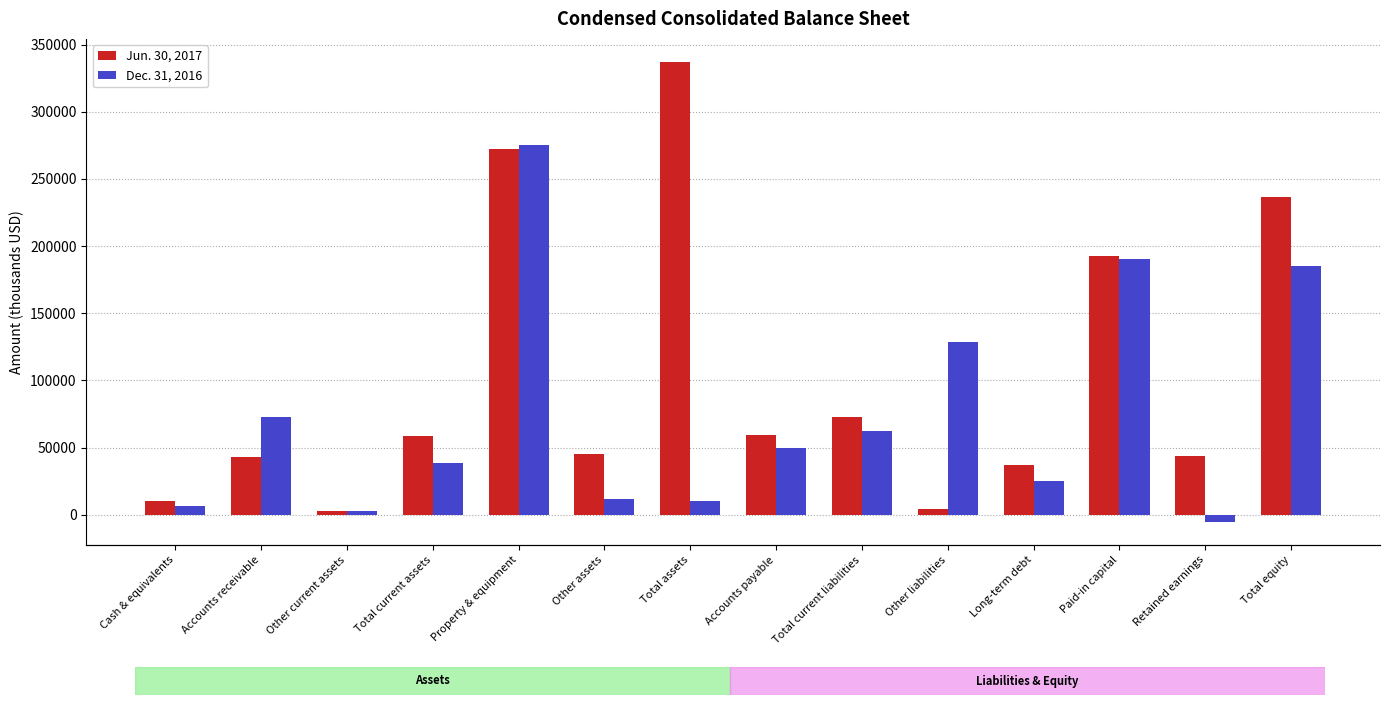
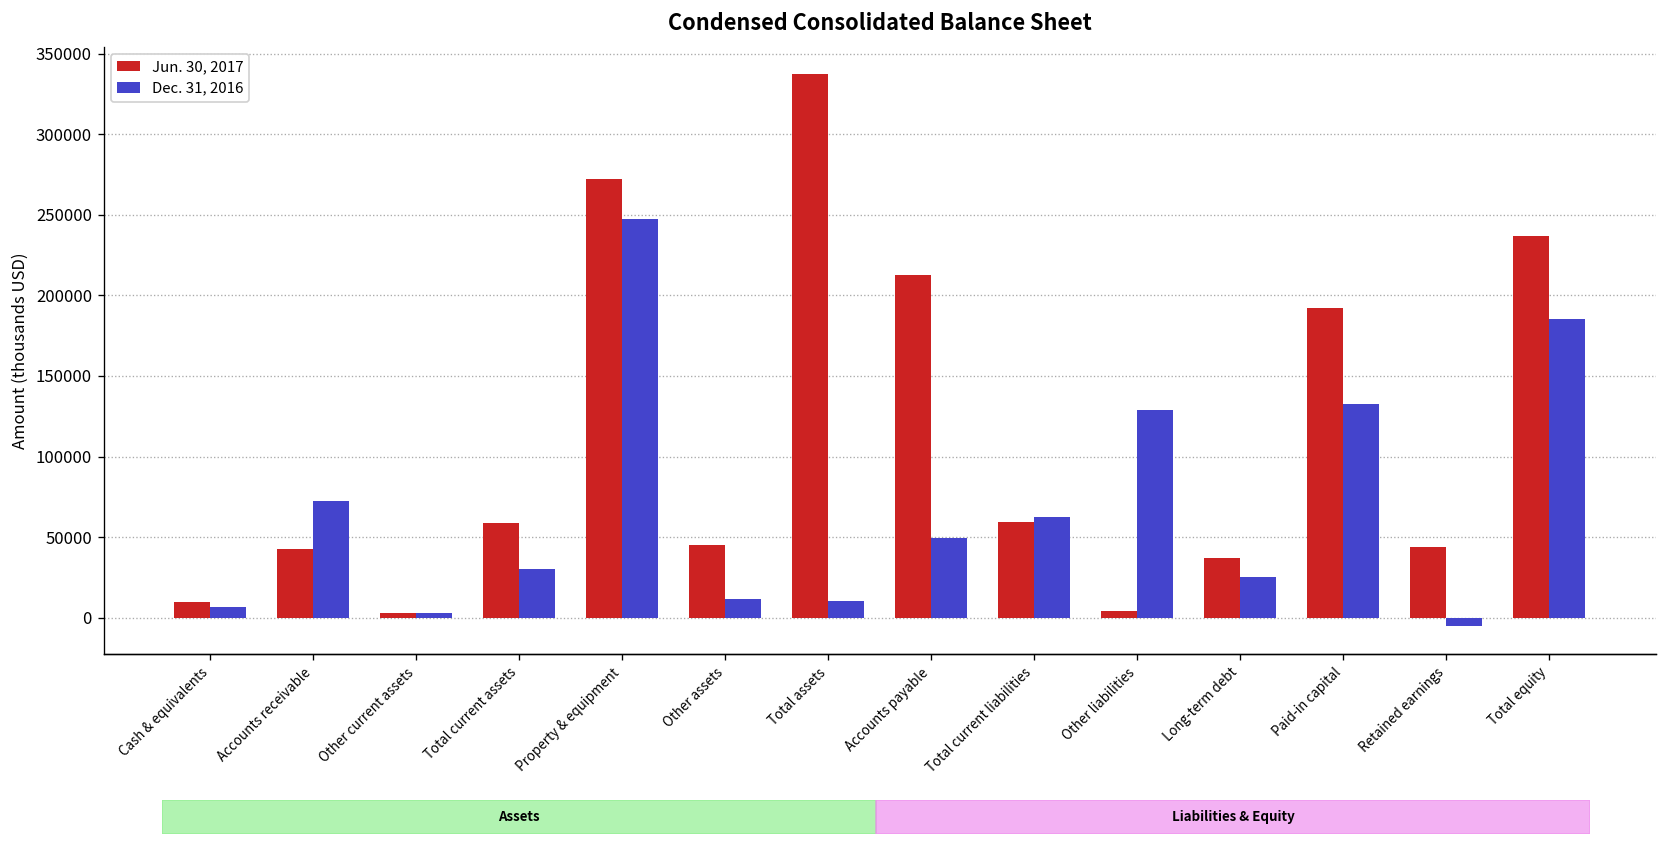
Dec. 31, 2016, Total current assets: 39000 -> 30000
Dec. 31, 2016, Property & equipment: 275000 -> 247000
Jun. 30, 2017, Accounts payable: 59000 -> 212000
Jun. 30, 2017, Total current liabilities: 73000 -> 59000
Dec. 31, 2016, Paid-in capital: 191000 -> 133000
